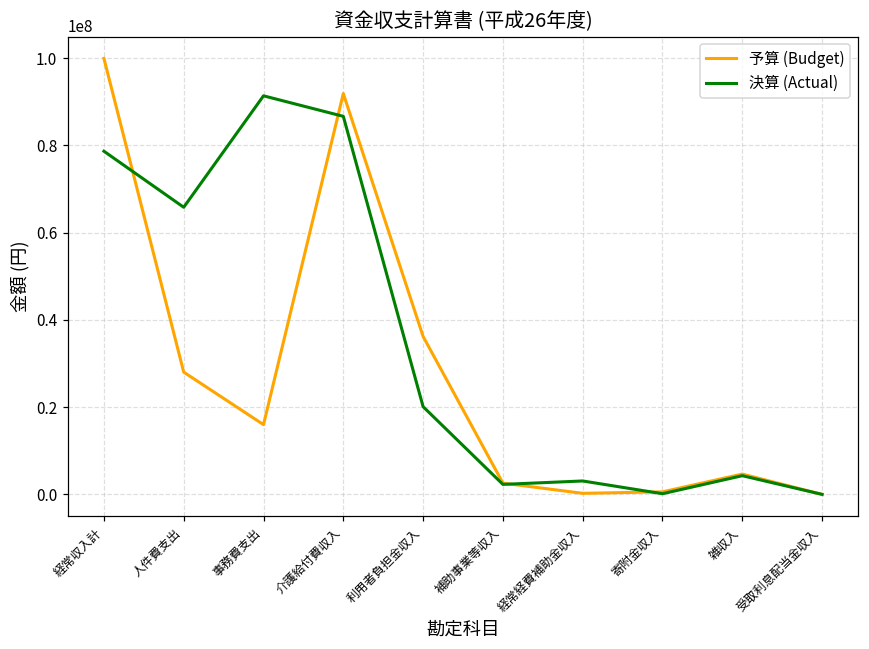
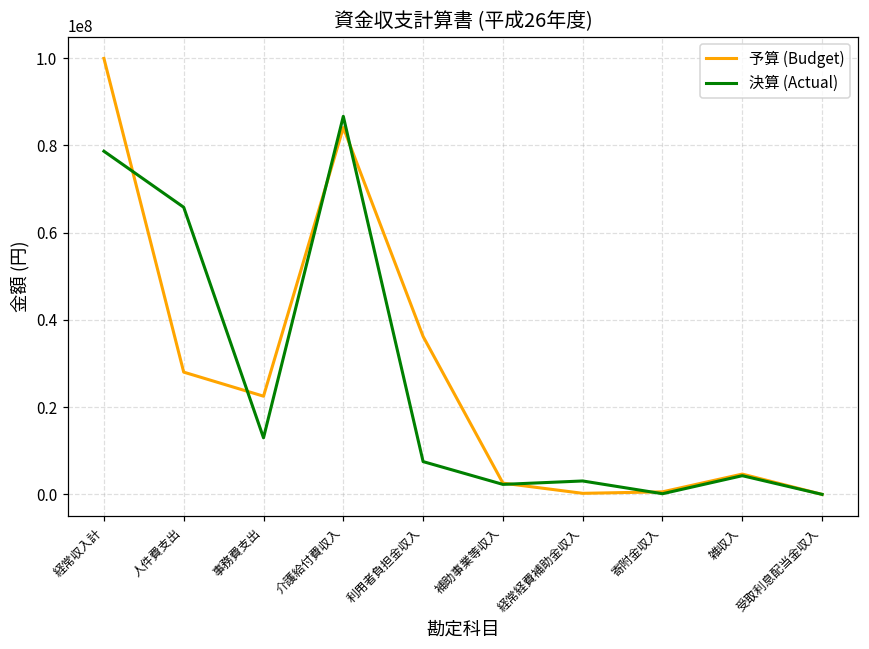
予算 (Budget), 事務費支出: 16000000 -> 23000000
決算 (Actual), 事務費支出: 91000000 -> 13000000
予算 (Budget), 介護給付費収入: 92000000 -> 84000000
決算 (Actual), 利用者負担金収入: 20000000 -> 8000000
